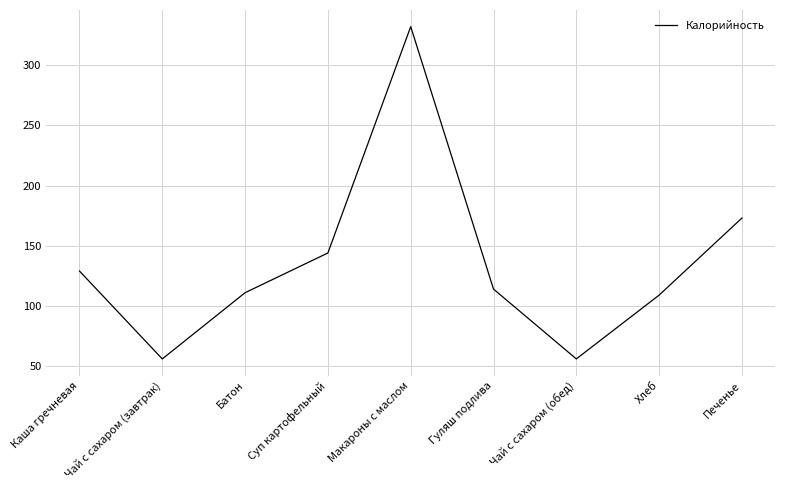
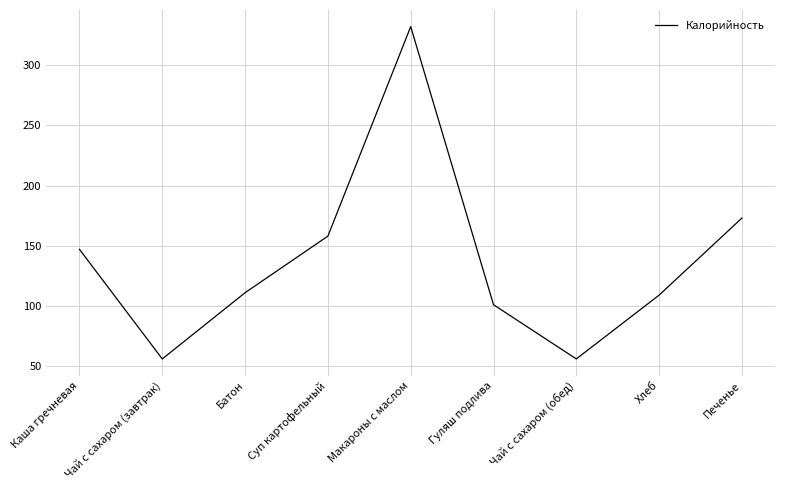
Каша гречневая: 129 -> 147
Суп картофельный: 144 -> 158
Гуляш подлива: 114 -> 101
